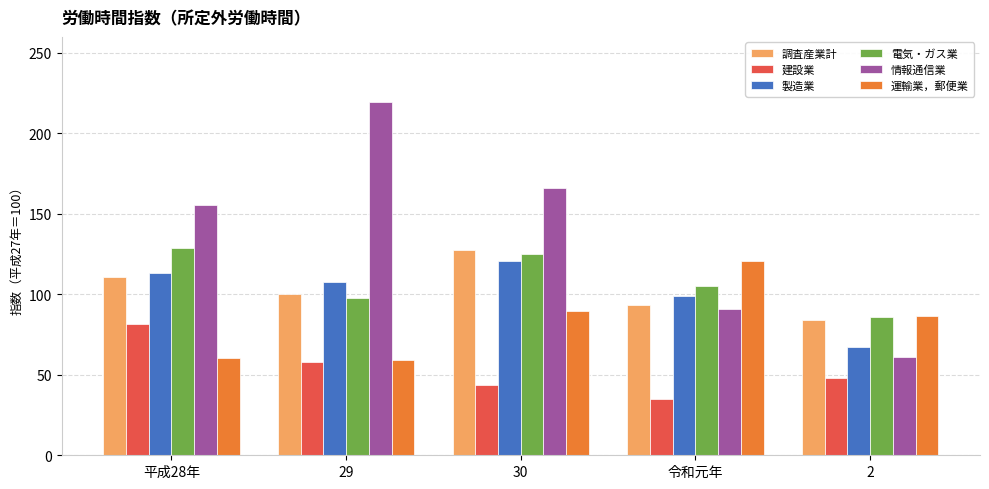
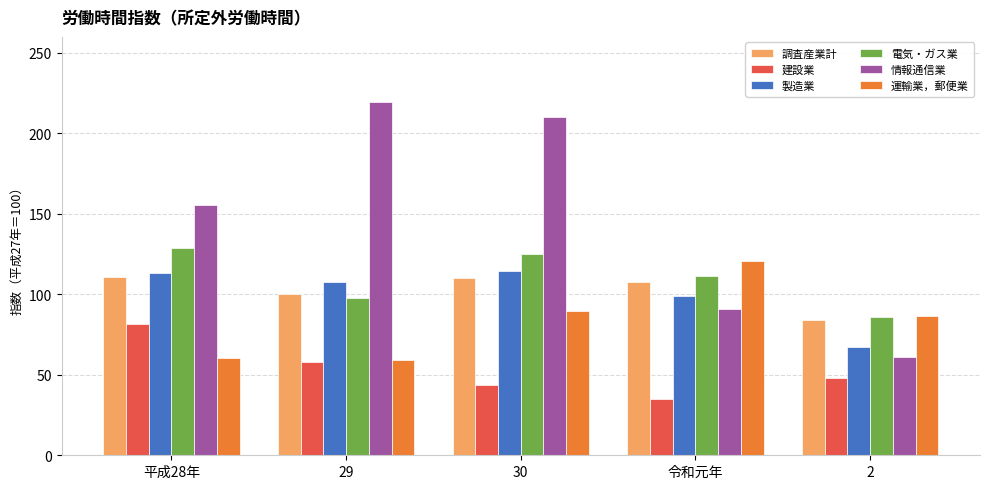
調査産業計, 30: 127 -> 110
製造業, 30: 121 -> 115
情報通信業, 30: 166 -> 210
調査産業計, 令和元年: 93 -> 108
電気・ガス業, 令和元年: 105 -> 112
